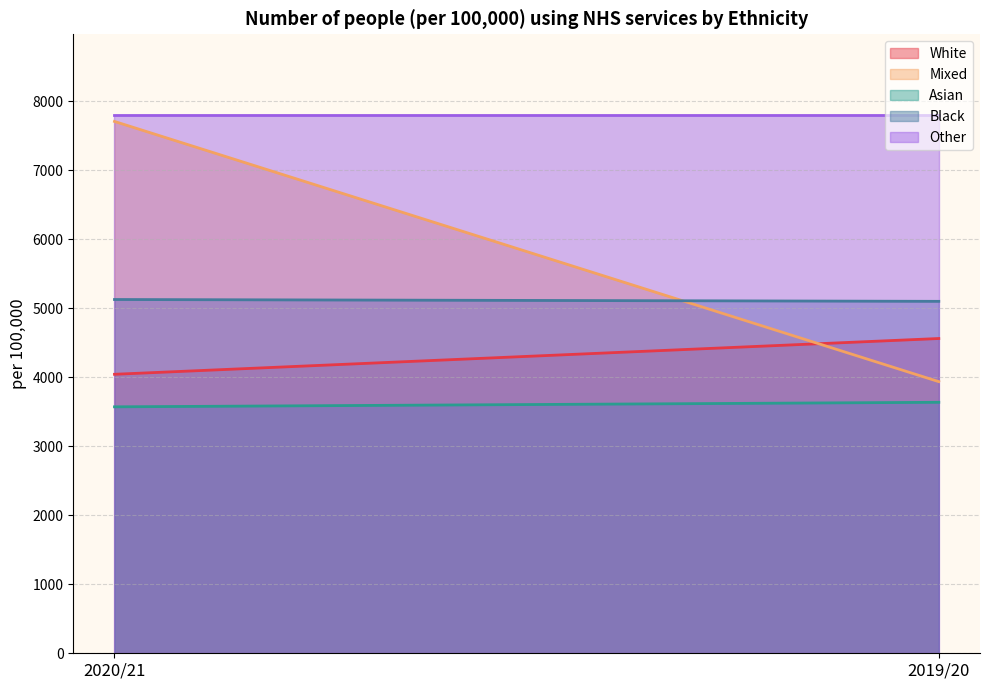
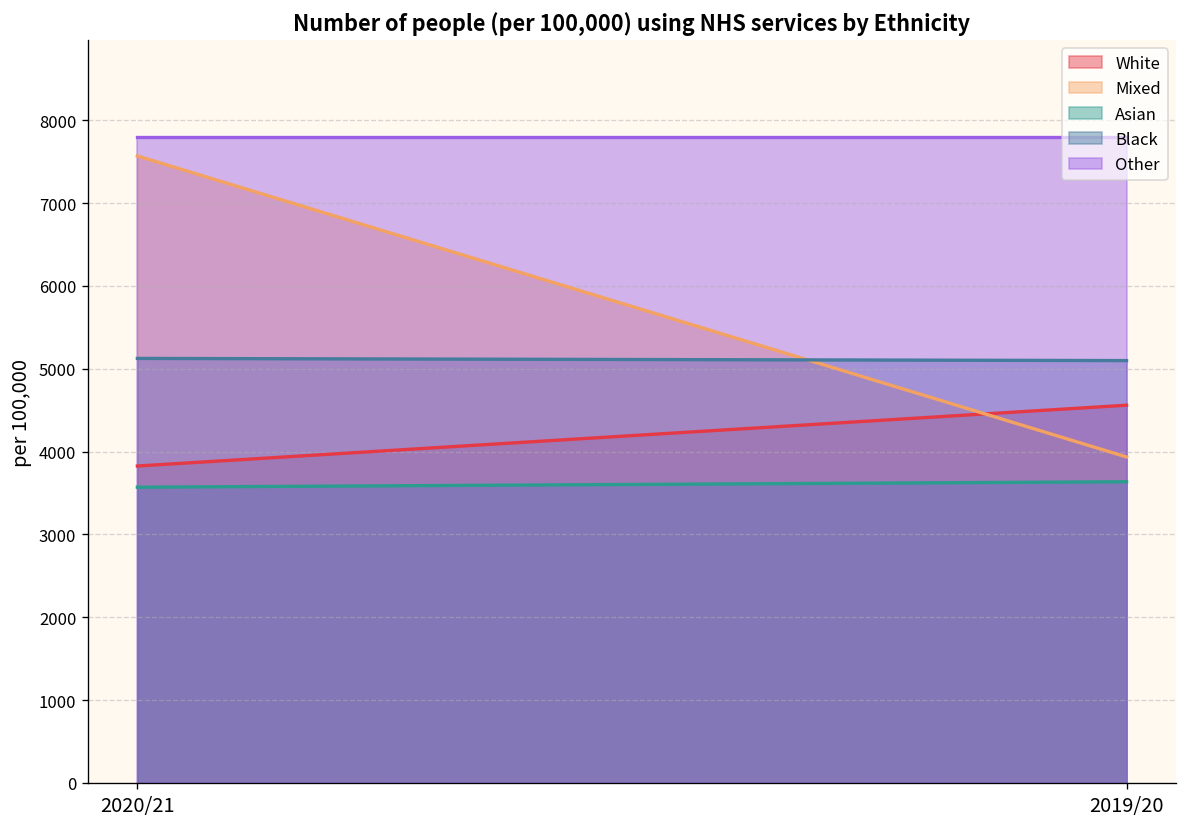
White, 2020/21: 4000 -> 3800
Mixed, 2020/21: 7700 -> 7600
